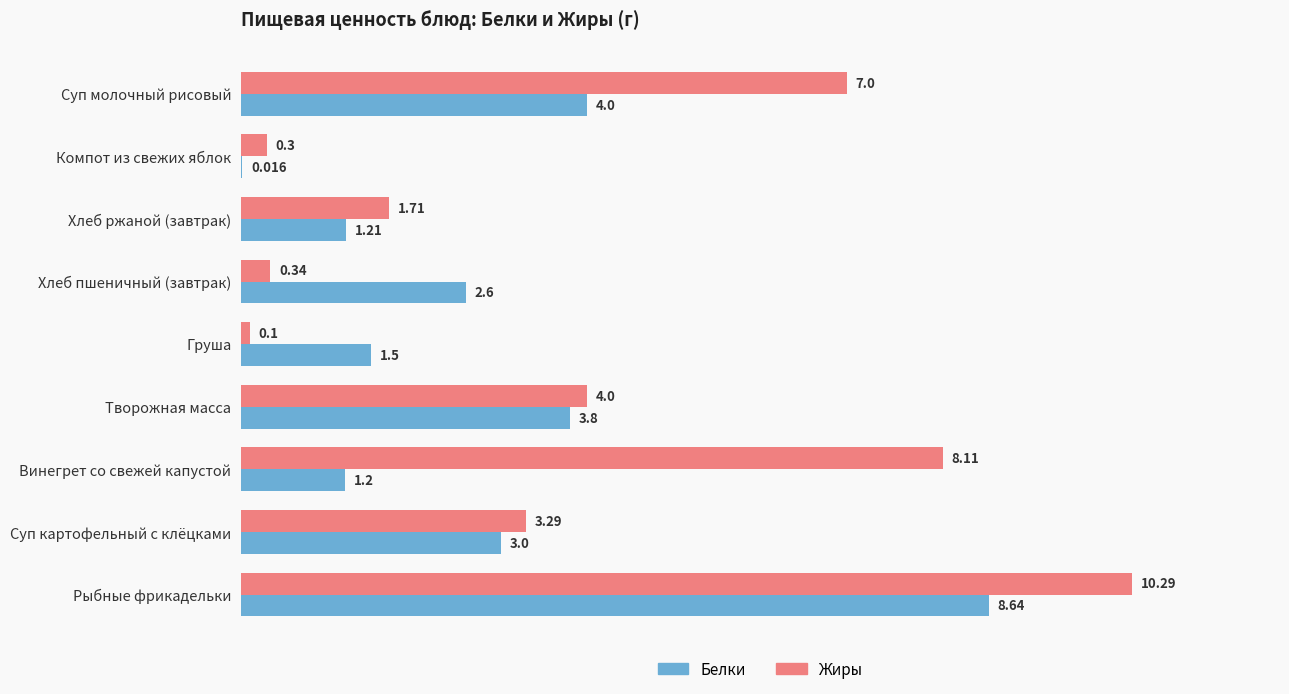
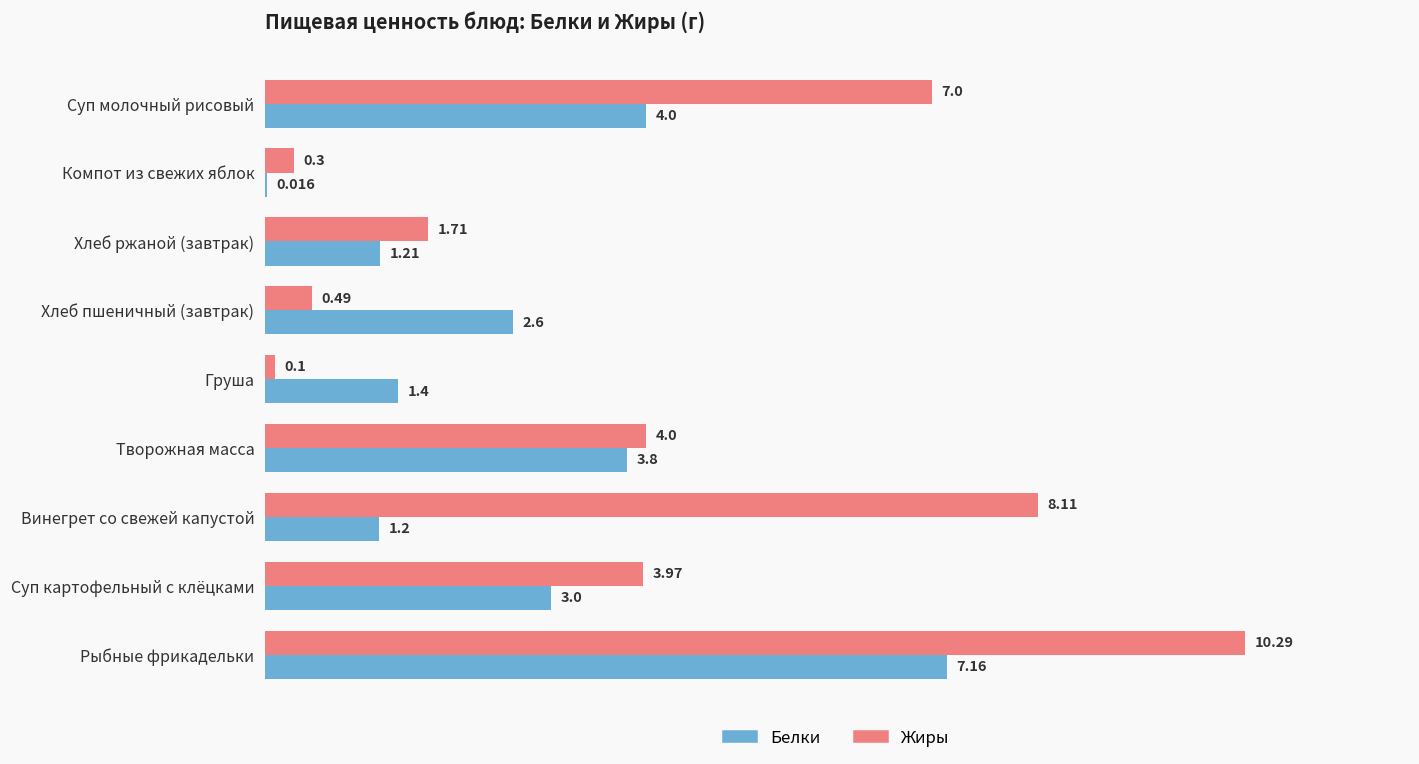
Жиры, Хлеб пшеничный (завтрак): 0.34 -> 0.49
Белки, Груша: 1.5 -> 1.4
Жиры, Суп картофельный с клёцками: 3.29 -> 3.97
Белки, Рыбные фрикадельки: 8.64 -> 7.16
